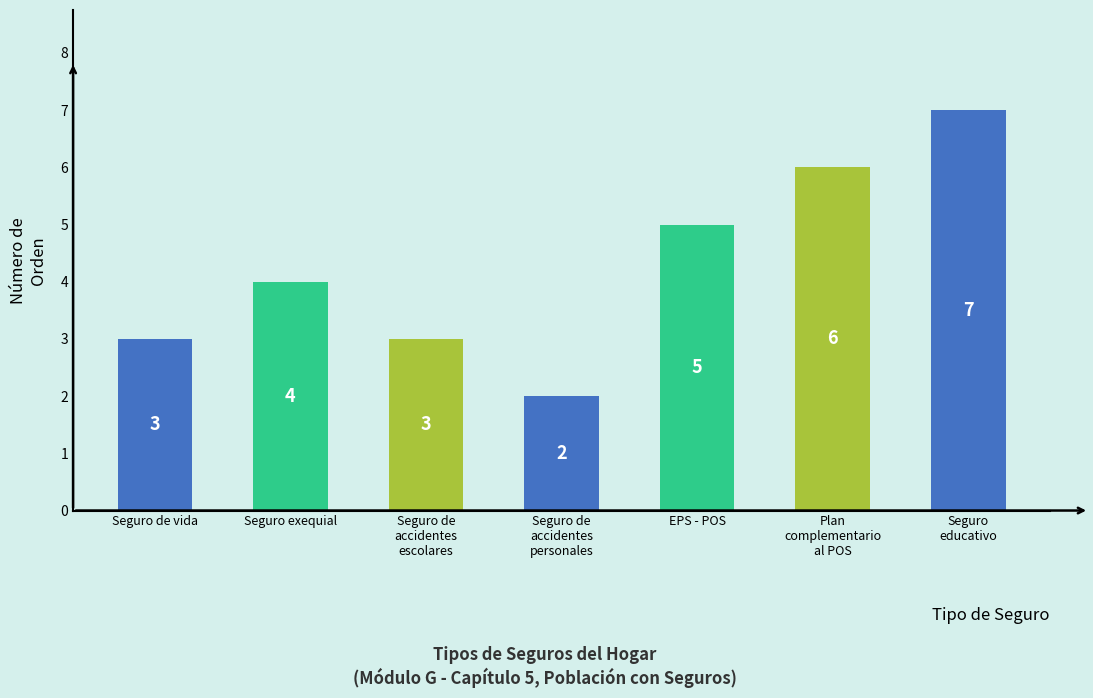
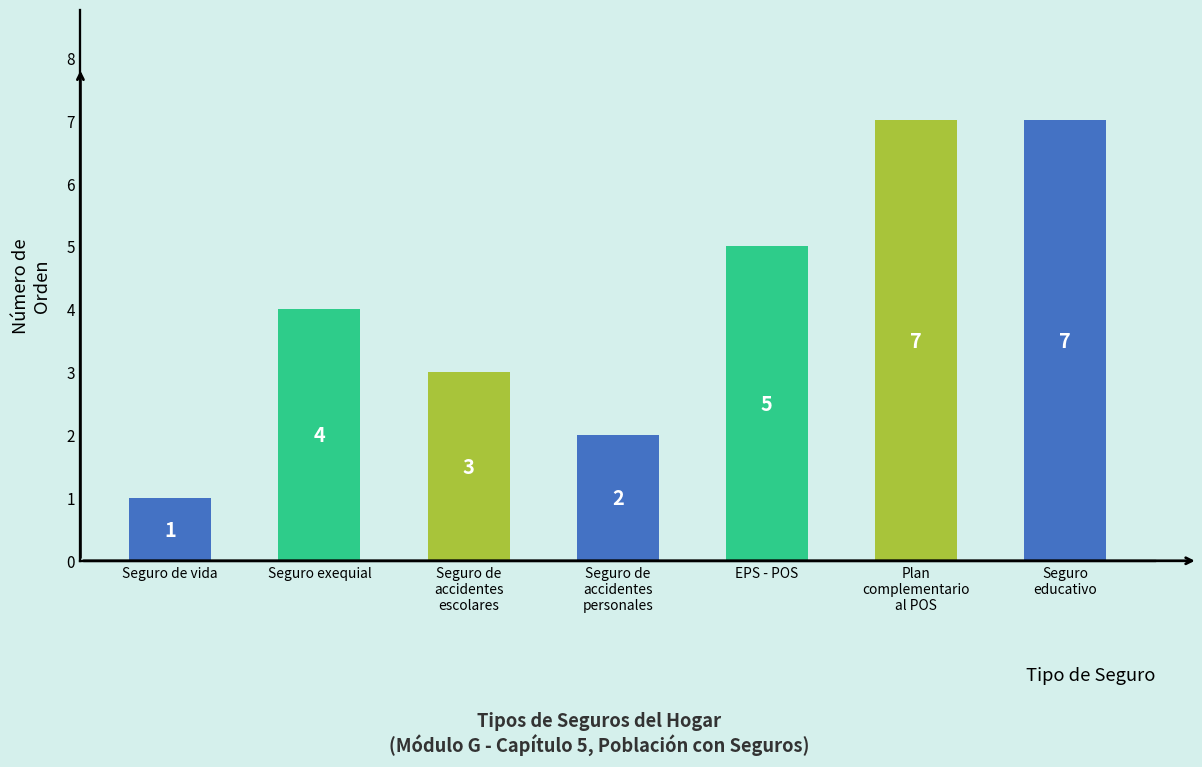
Seguro de vida: 3 -> 1
Plan complementario al POS: 6 -> 7
